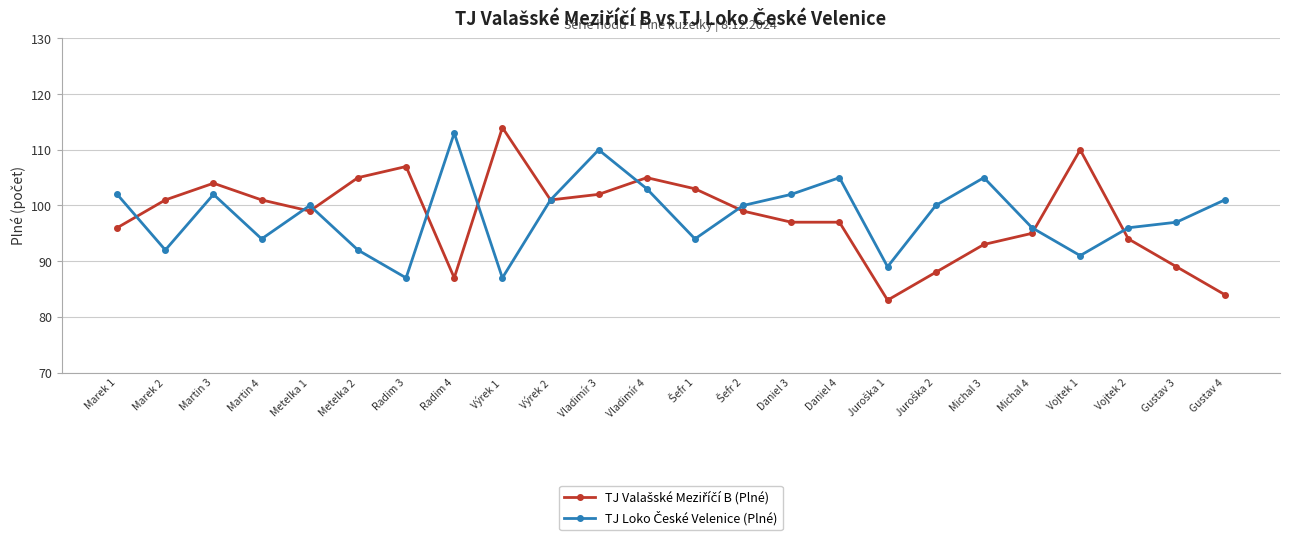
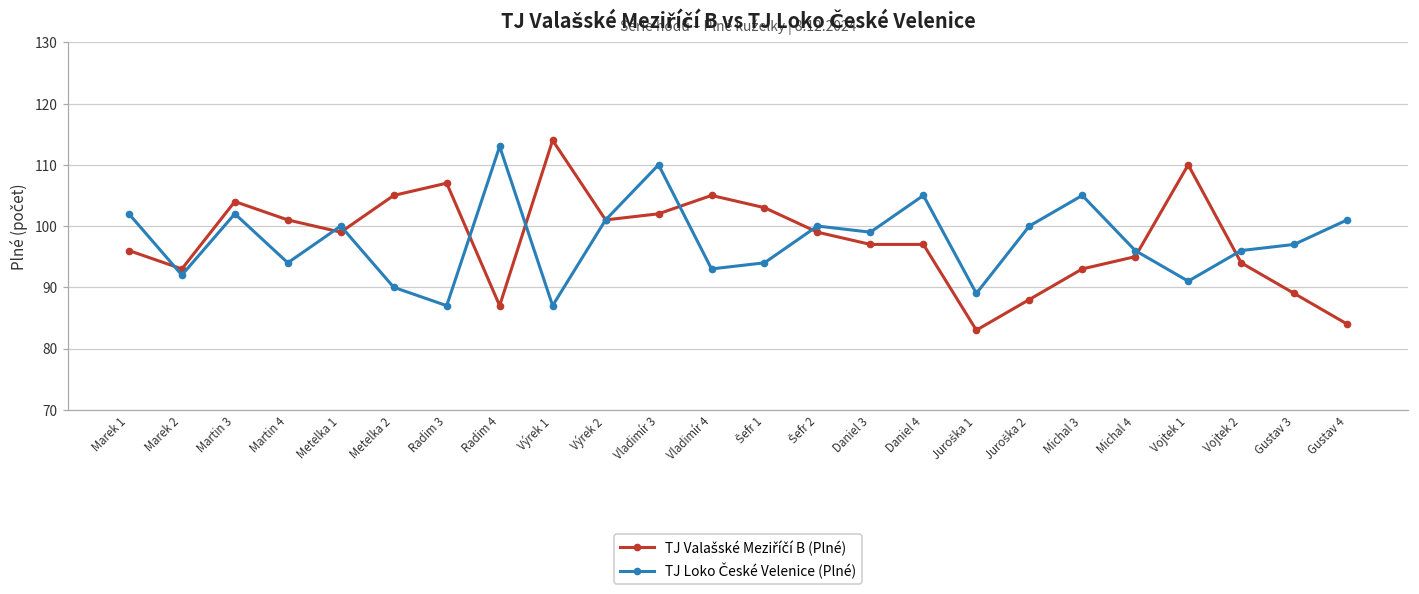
TJ Valašské Meziříčí B (Plné), Marek 2: 101 -> 93
TJ Loko České Velenice (Plné), Metelka 2: 92 -> 90
TJ Loko České Velenice (Plné), Vladimír 4: 103 -> 93
TJ Loko České Velenice (Plné), Daniel 3: 102 -> 99
